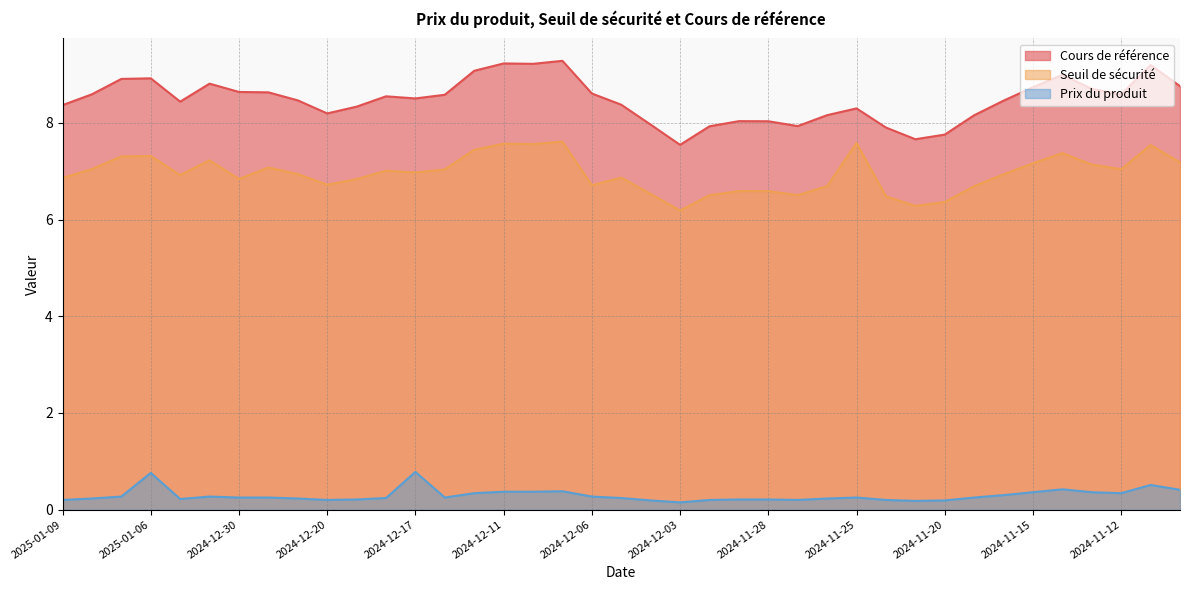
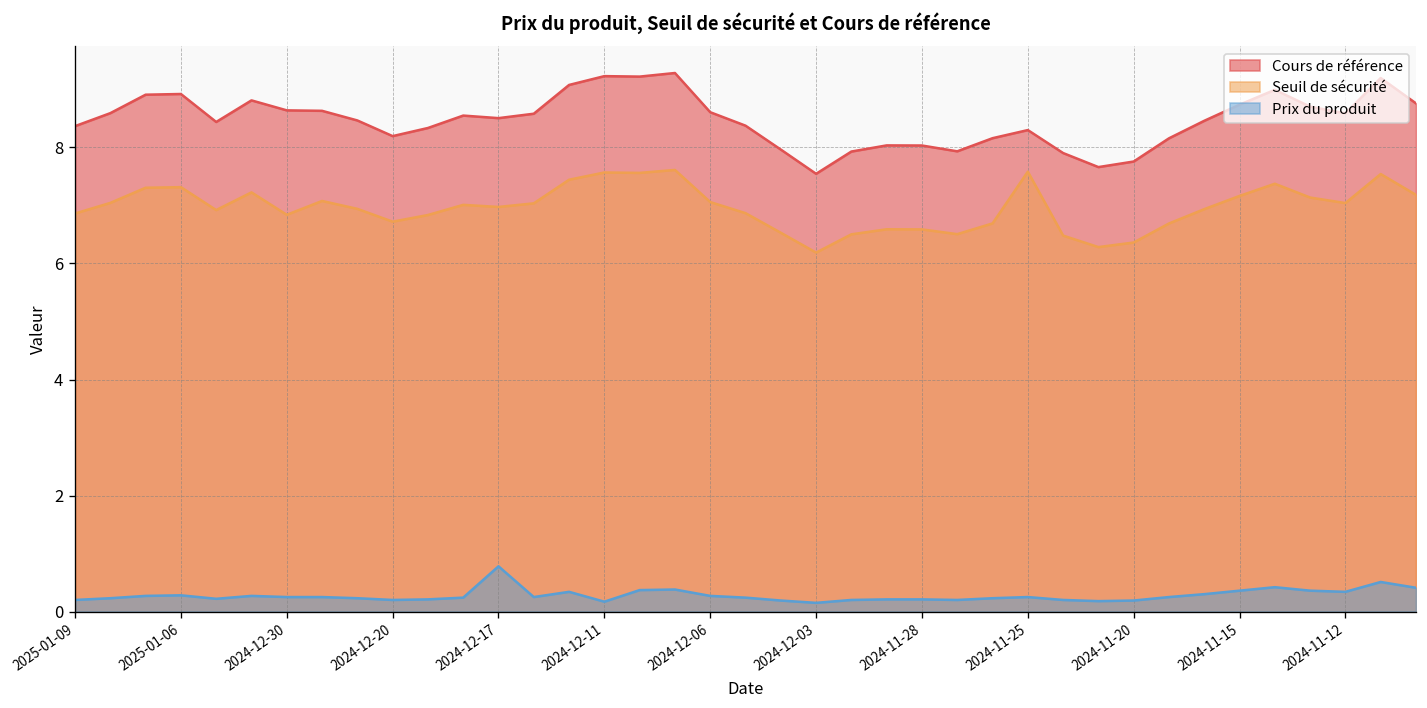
Prix du produit, 2025-01-06: 0.8 -> 0.3
Prix du produit, 2024-12-11: 0.4 -> 0.2
Seuil de sécurité, 2024-12-06: 6.7 -> 7.1
